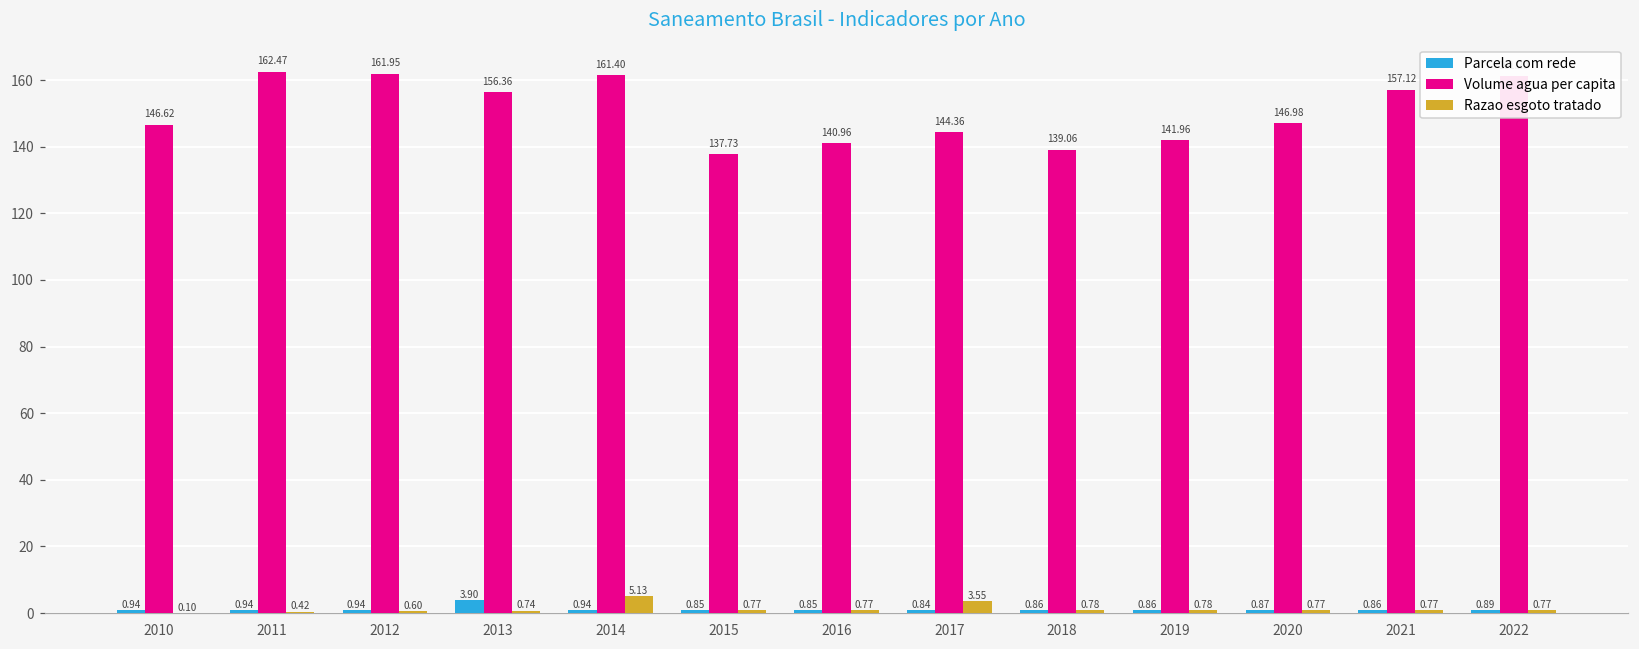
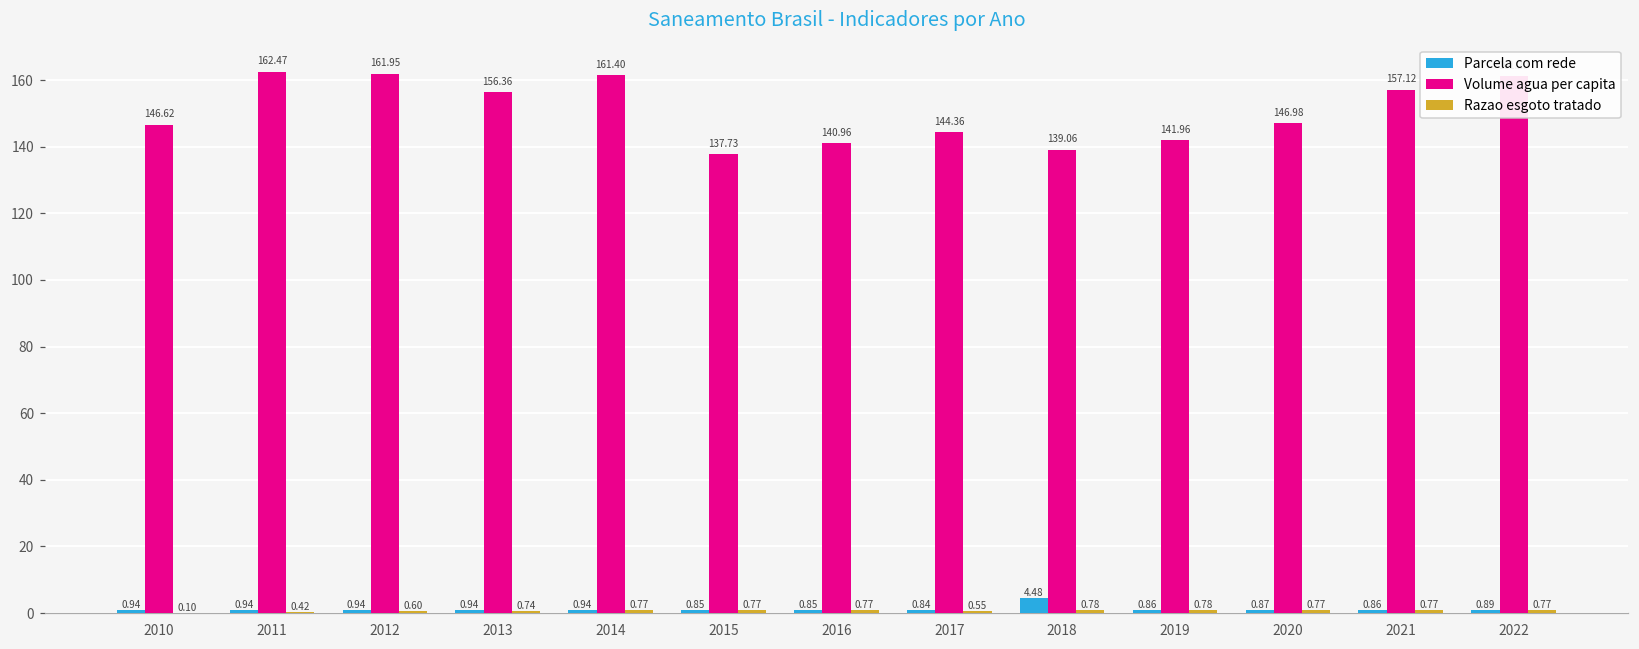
Parcela com rede, 2013: 3.90 -> 0.94
Razao esgoto tratado, 2014: 5.13 -> 0.77
Razao esgoto tratado, 2017: 3.55 -> 0.55
Parcela com rede, 2018: 0.86 -> 4.48
